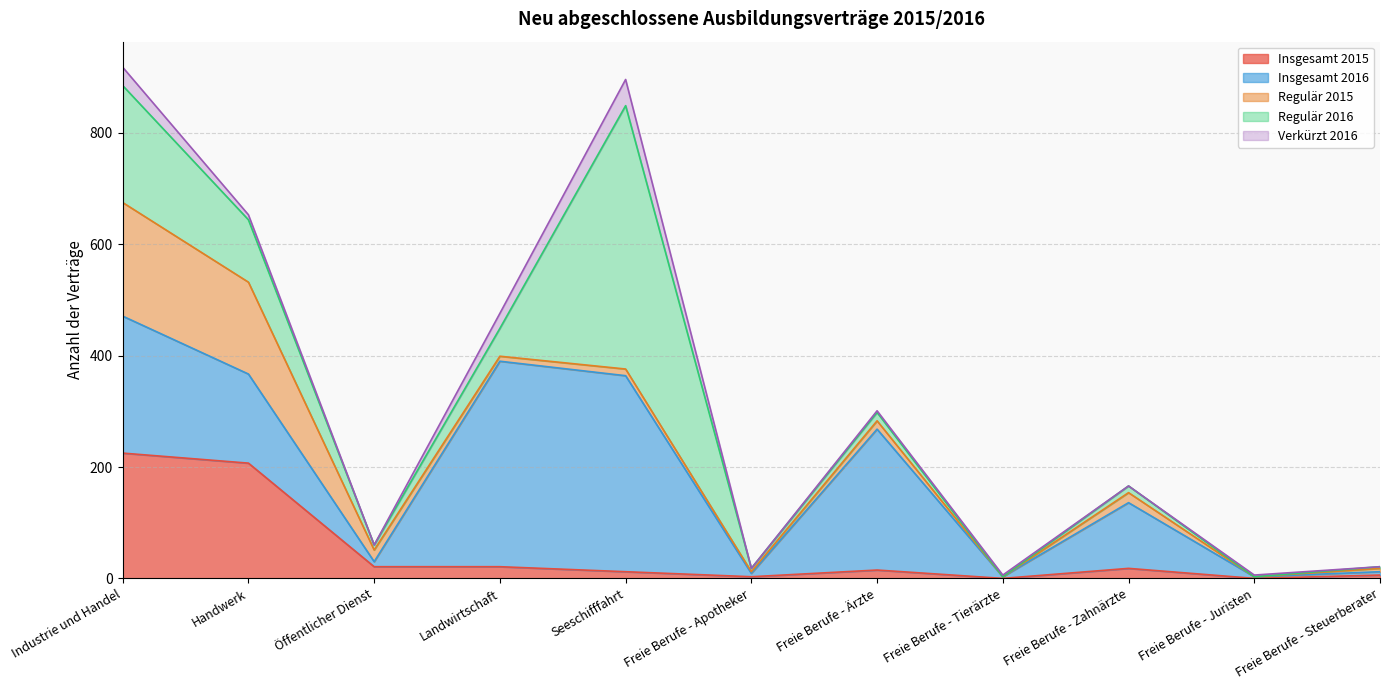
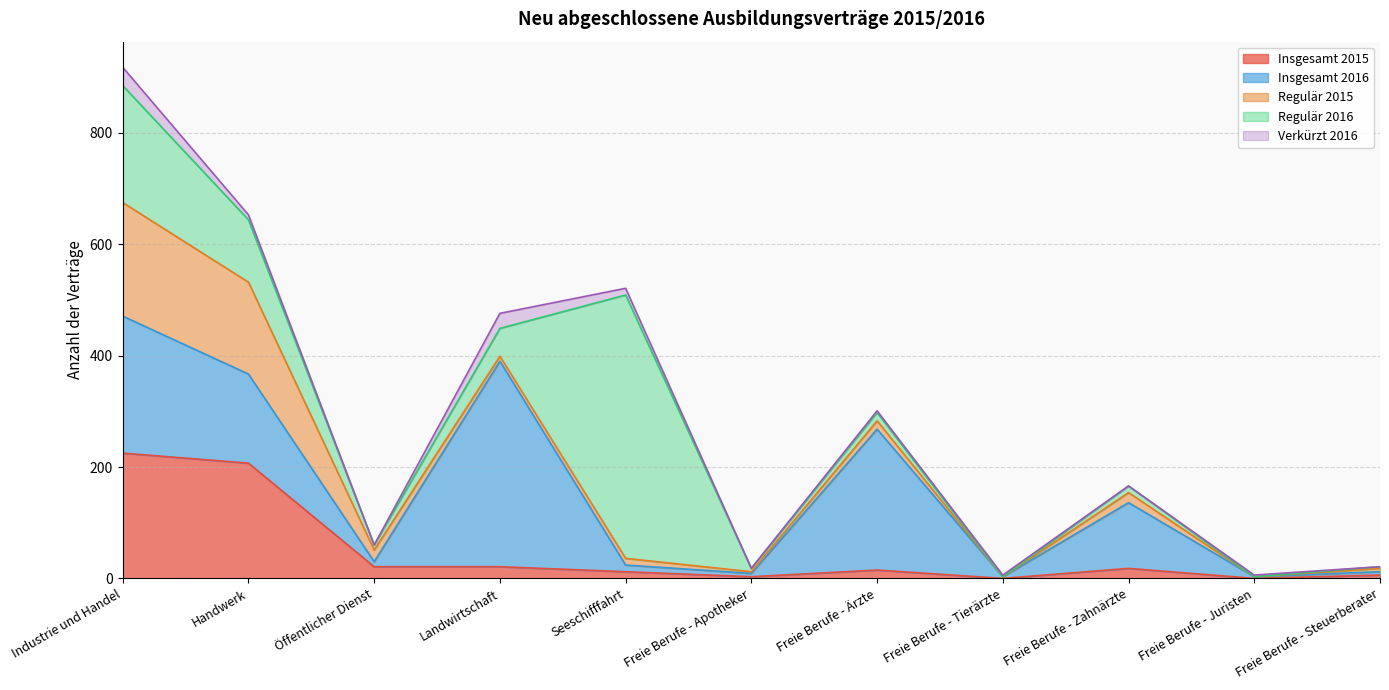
Insgesamt 2016, Seeschifffahrt: 350 -> 10
Verkürzt 2016, Seeschifffahrt: 50 -> 10
